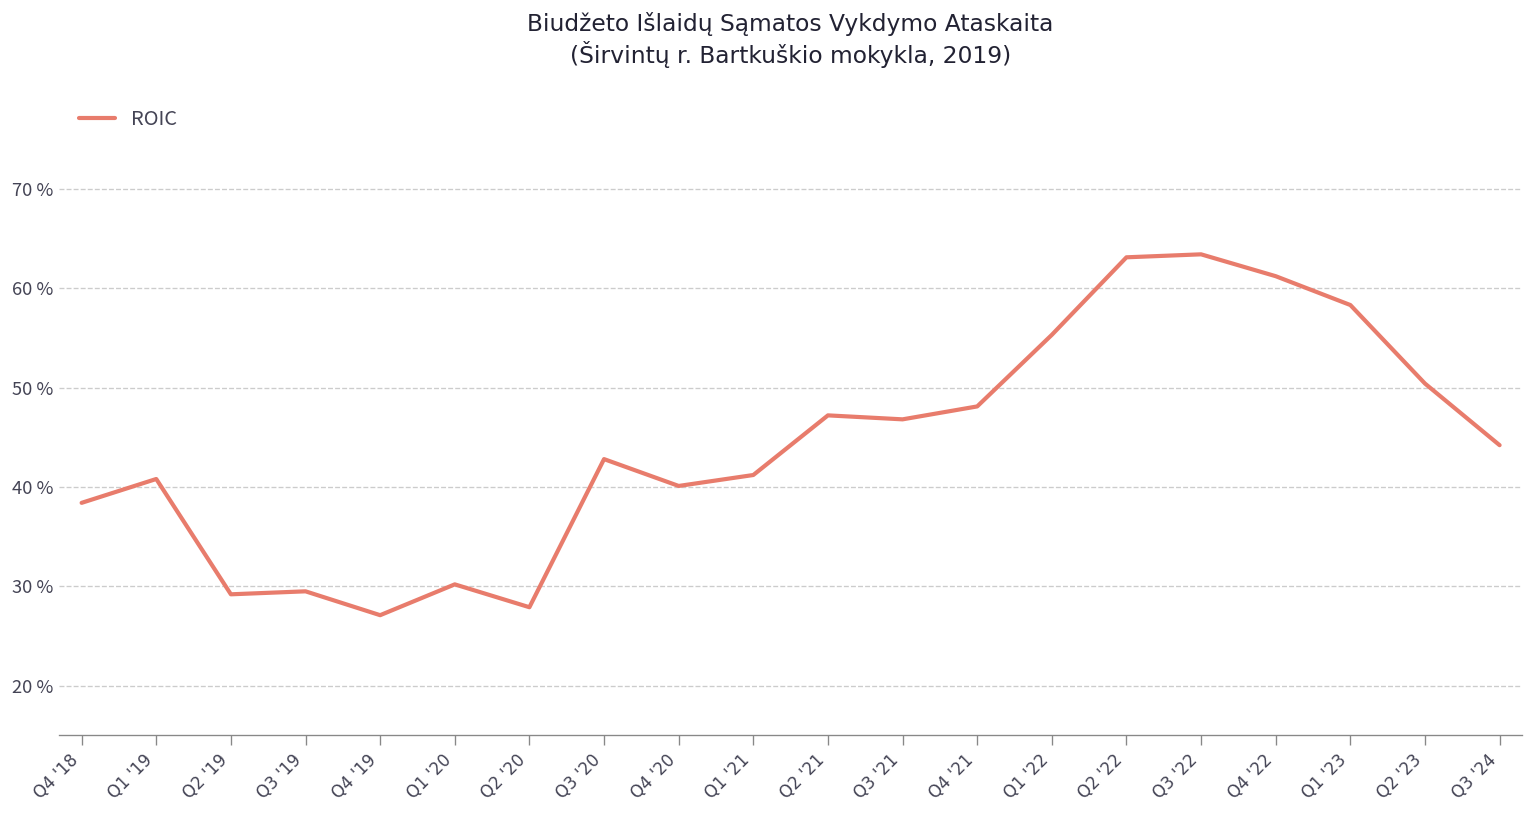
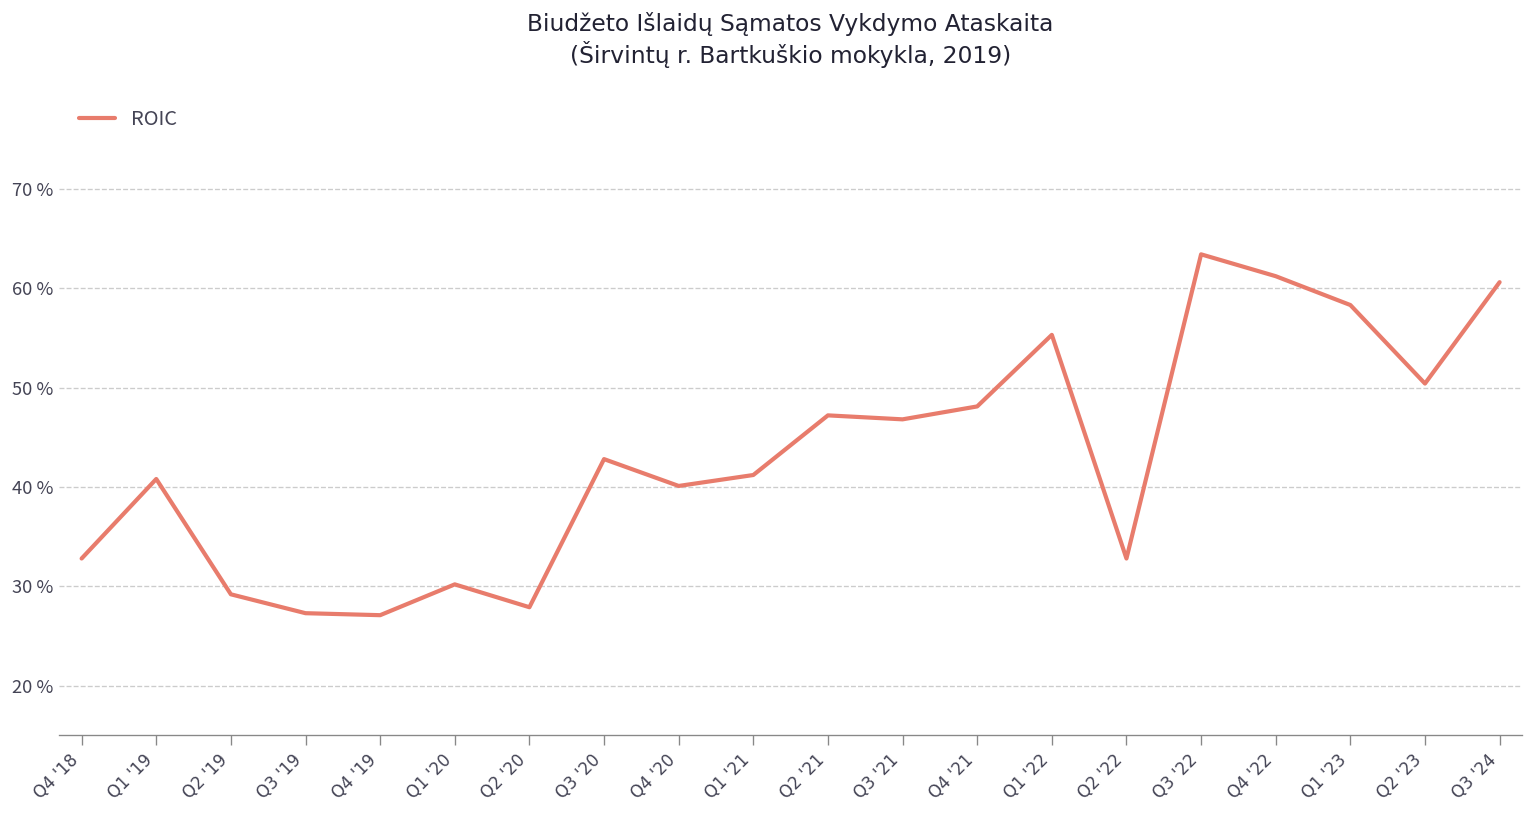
Q4 '18: 38 % -> 33 %
Q3 '19: 30 % -> 27 %
Q2 '22: 63 % -> 33 %
Q3 '24: 44 % -> 61 %
